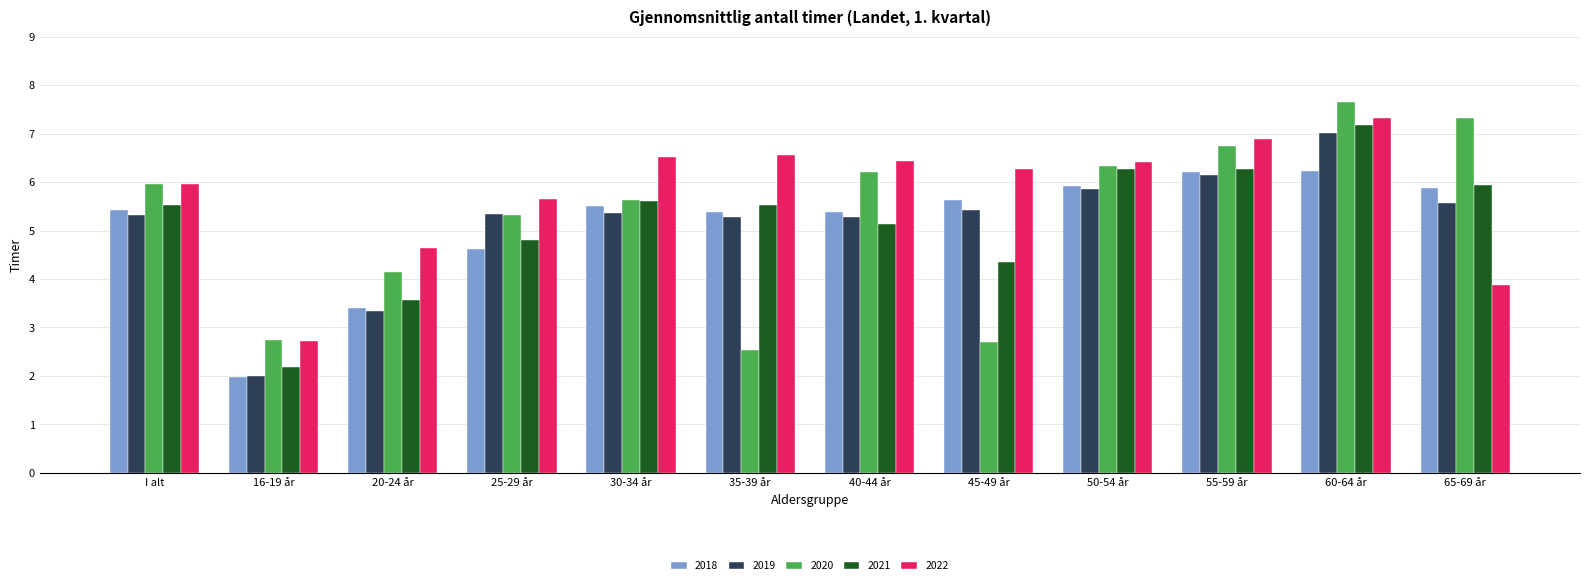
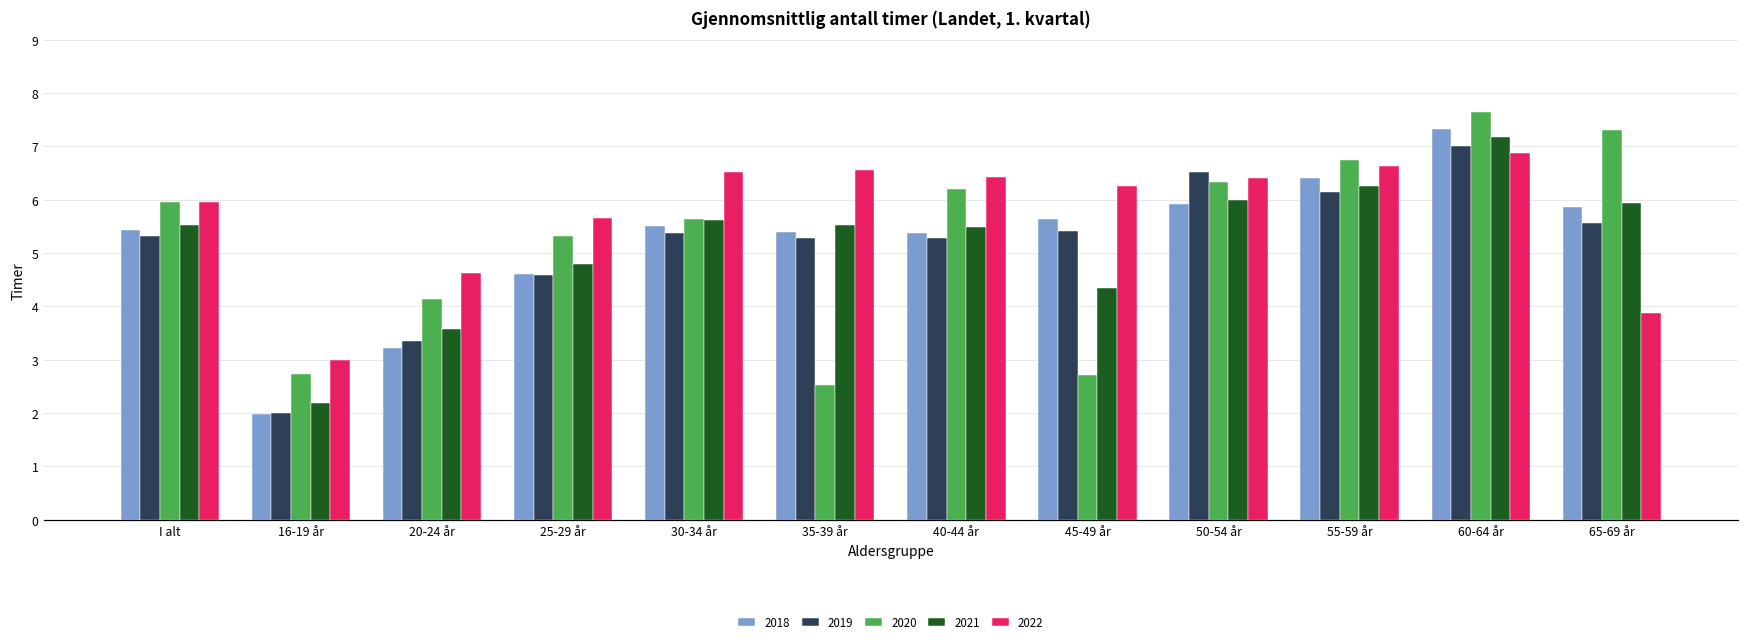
2022, 16-19 år: 2.7 -> 3.0
2018, 20-24 år: 3.4 -> 3.2
2019, 25-29 år: 5.3 -> 4.6
2021, 40-44 år: 5.1 -> 5.5
2019, 50-54 år: 5.8 -> 6.5
2021, 50-54 år: 6.3 -> 6.0
2018, 55-59 år: 6.2 -> 6.4
2022, 55-59 år: 6.9 -> 6.6
2018, 60-64 år: 6.2 -> 7.3
2022, 60-64 år: 7.3 -> 6.9
